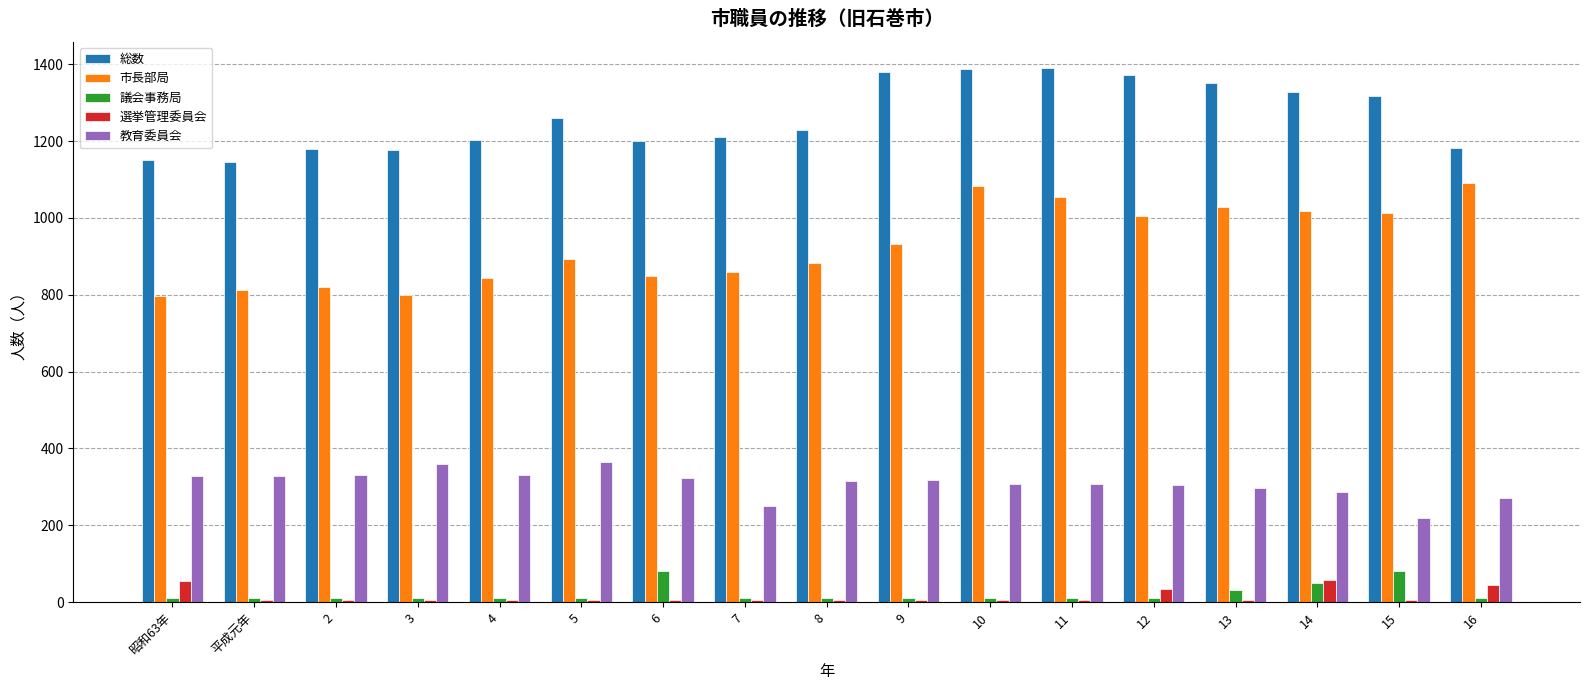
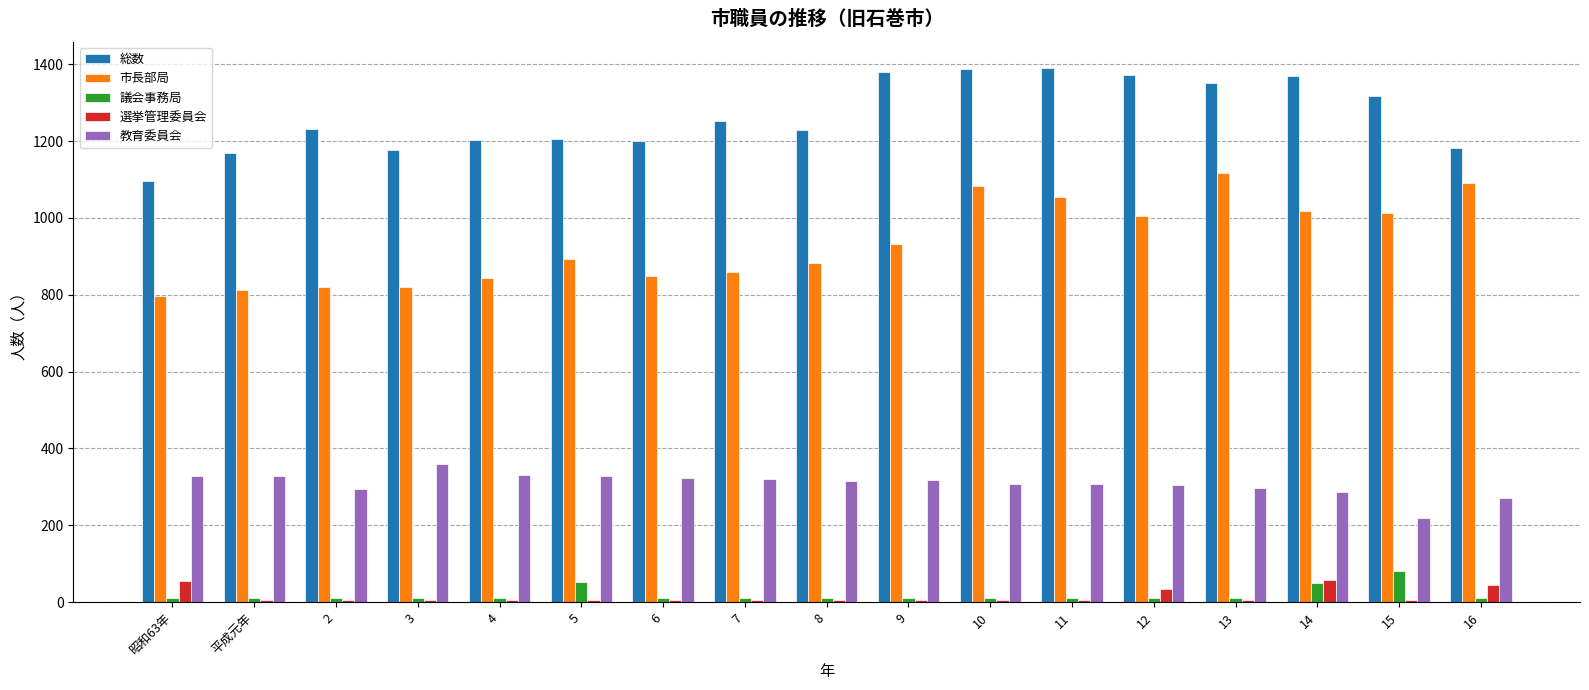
総数, 昭和63年: 1150 -> 1100
総数, 平成元年: 1150 -> 1170
総数, 2: 1180 -> 1230
教育委員会, 2: 330 -> 300
市長部局, 3: 800 -> 820
総数, 5: 1260 -> 1210
議会事務局, 5: 10 -> 50
教育委員会, 5: 370 -> 330
議会事務局, 6: 80 -> 10
総数, 7: 1210 -> 1250
教育委員会, 7: 250 -> 320
市長部局, 13: 1030 -> 1120
議会事務局, 13: 30 -> 10
総数, 14: 1330 -> 1370
